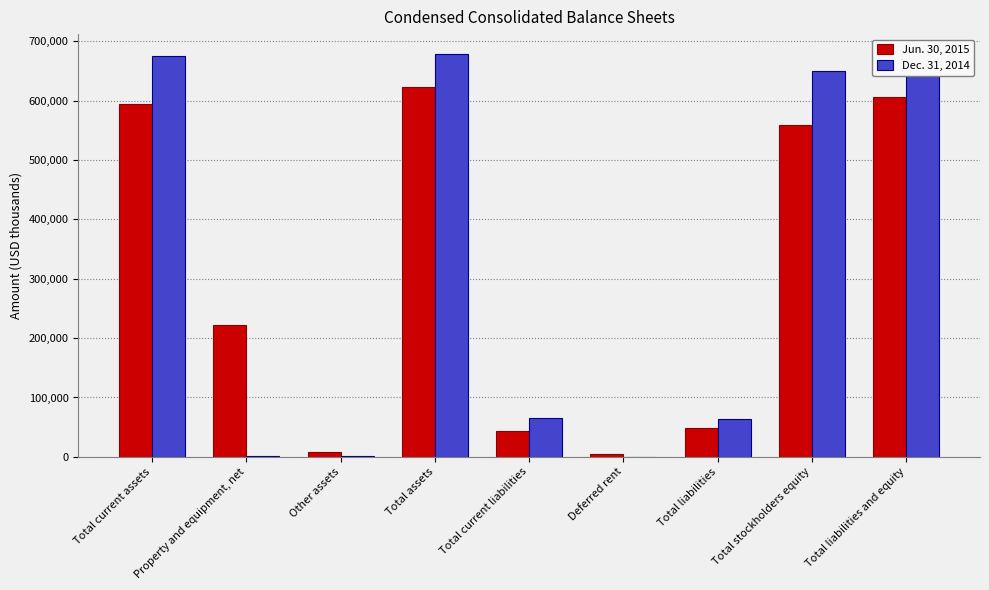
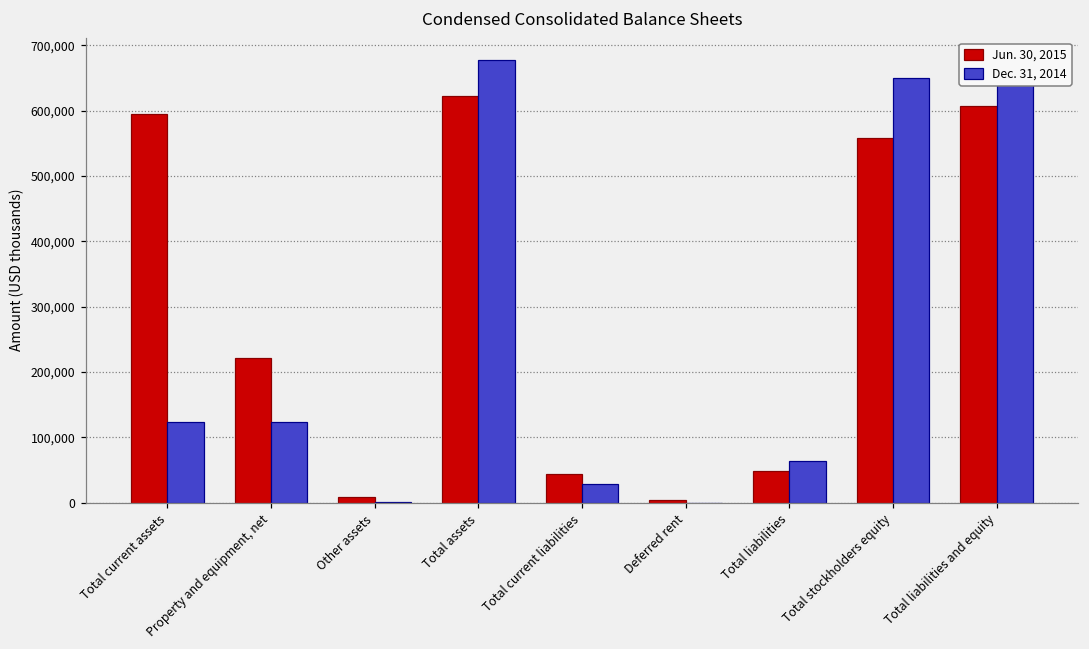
Dec. 31, 2014, Total current assets: 680,000 -> 120,000
Dec. 31, 2014, Property and equipment, net: 0 -> 120,000
Dec. 31, 2014, Total current liabilities: 70,000 -> 30,000
